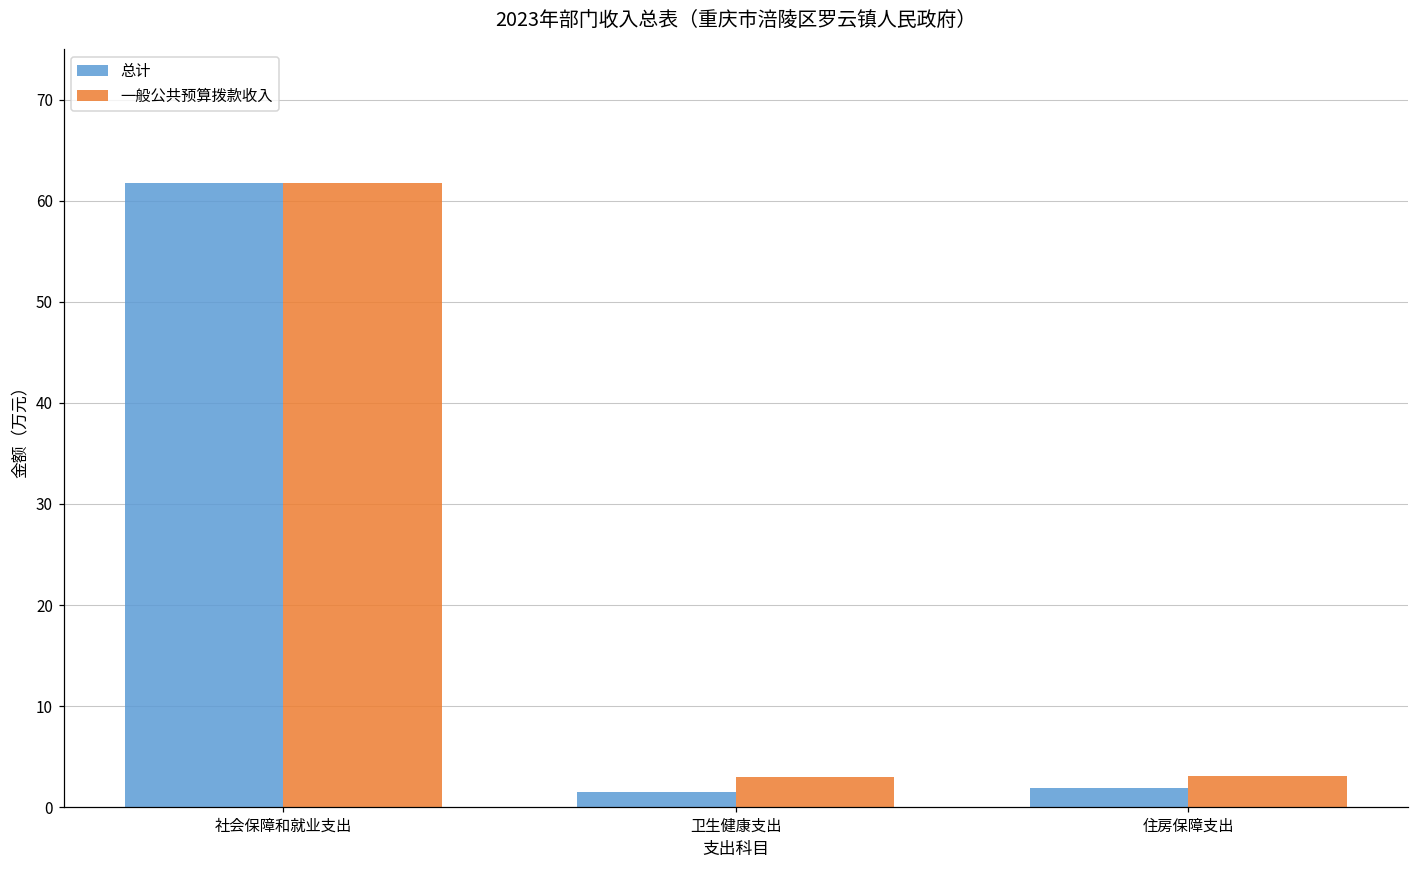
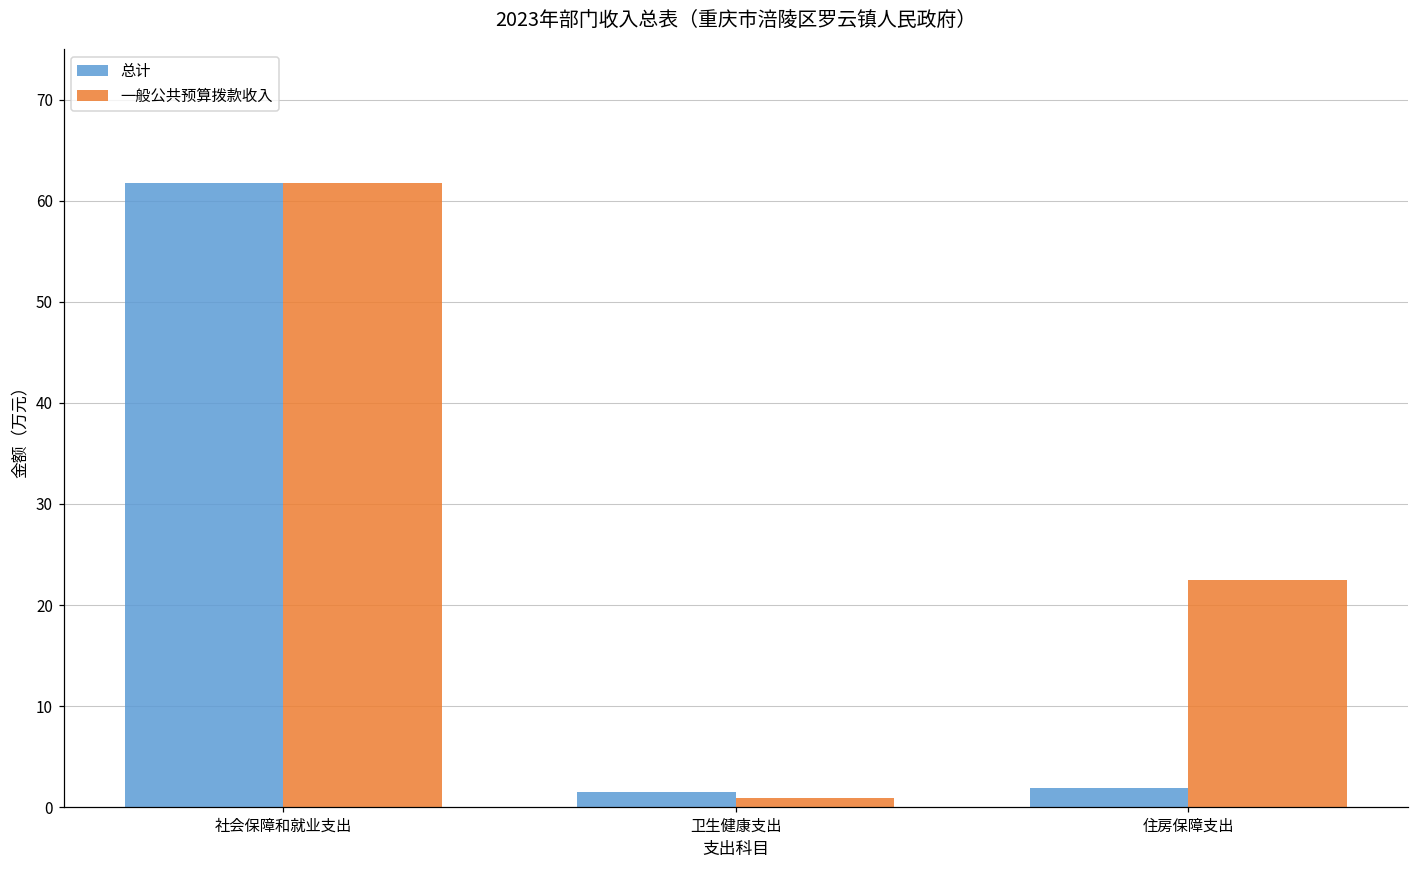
一般公共预算拨款收入, 卫生健康支出: 3 -> 1
一般公共预算拨款收入, 住房保障支出: 3 -> 22
